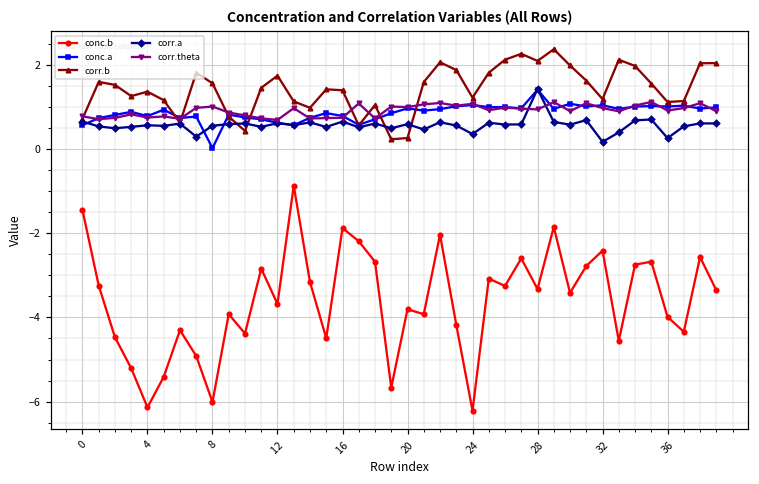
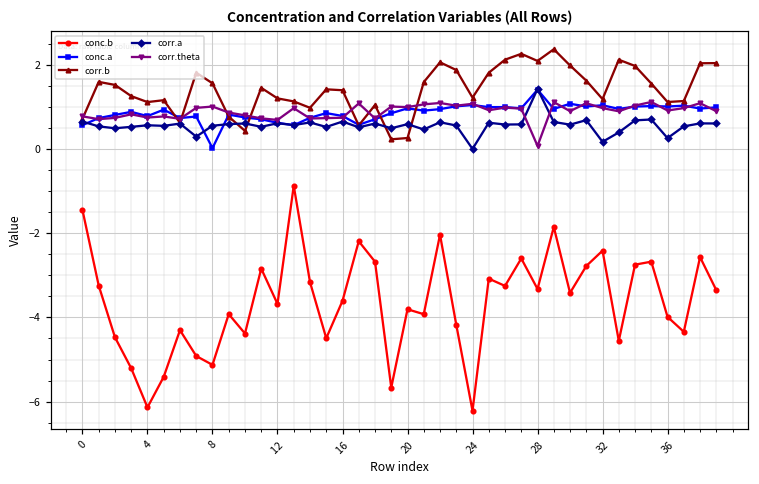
corr.b, 4: 1.4 -> 1.1
conc.b, 8: -6.0 -> -5.1
corr.b, 12: 1.7 -> 1.2
conc.b, 16: -1.9 -> -3.6
corr.a, 24: 0.4 -> 0.0
corr.theta, 28: 0.9 -> 0.1
